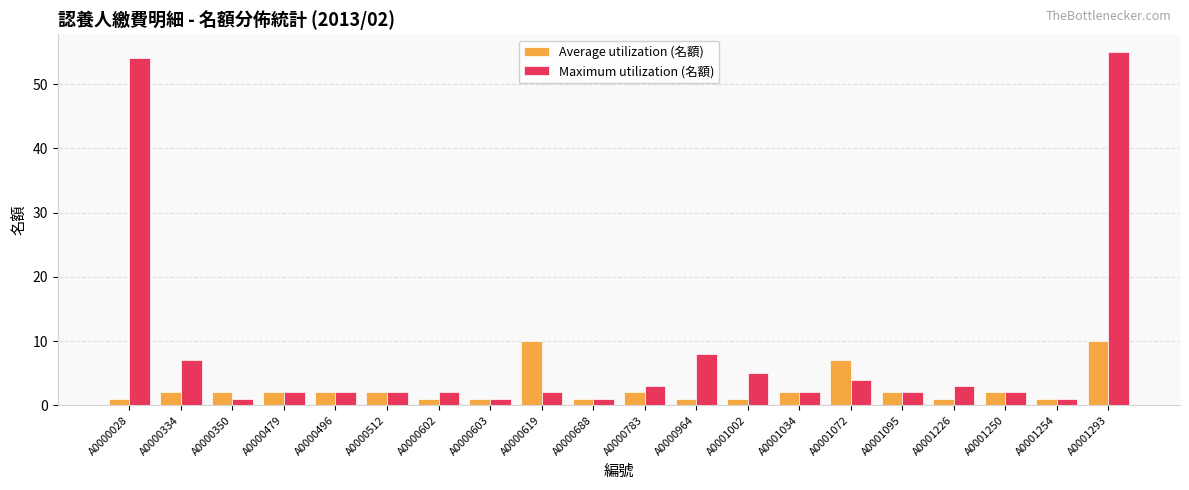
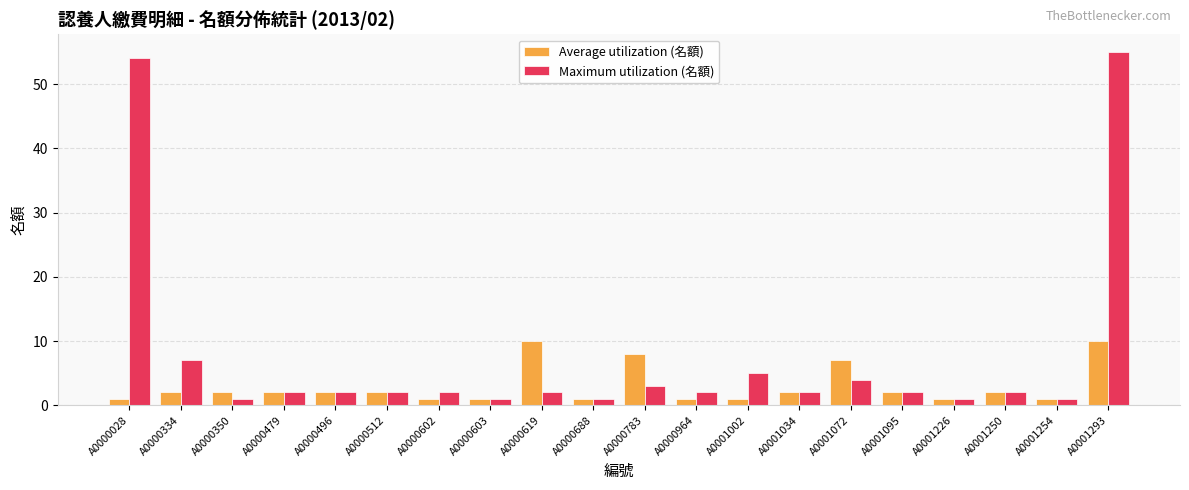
Average utilization (名額), A0000783: 2 -> 8
Maximum utilization (名額), A0000964: 8 -> 2
Maximum utilization (名額), A0001226: 3 -> 1
